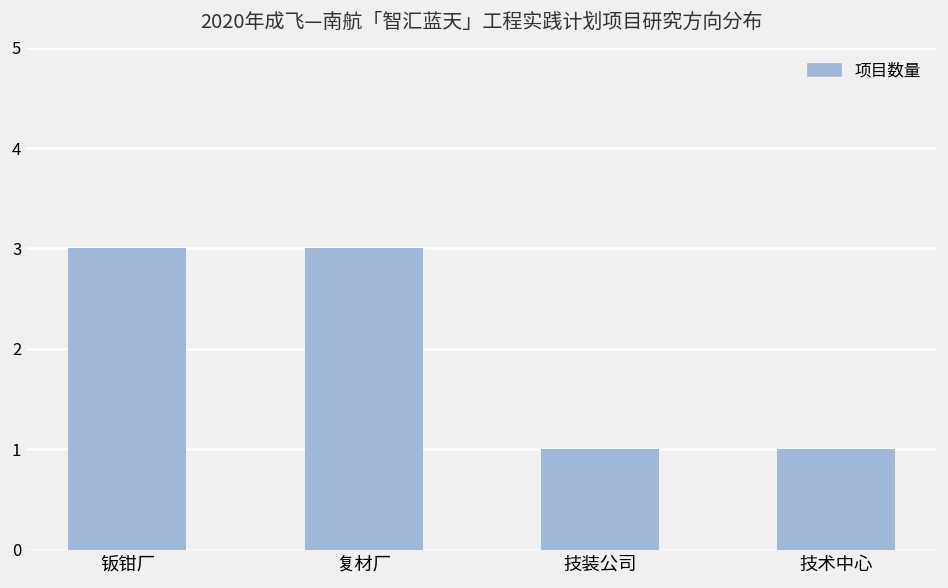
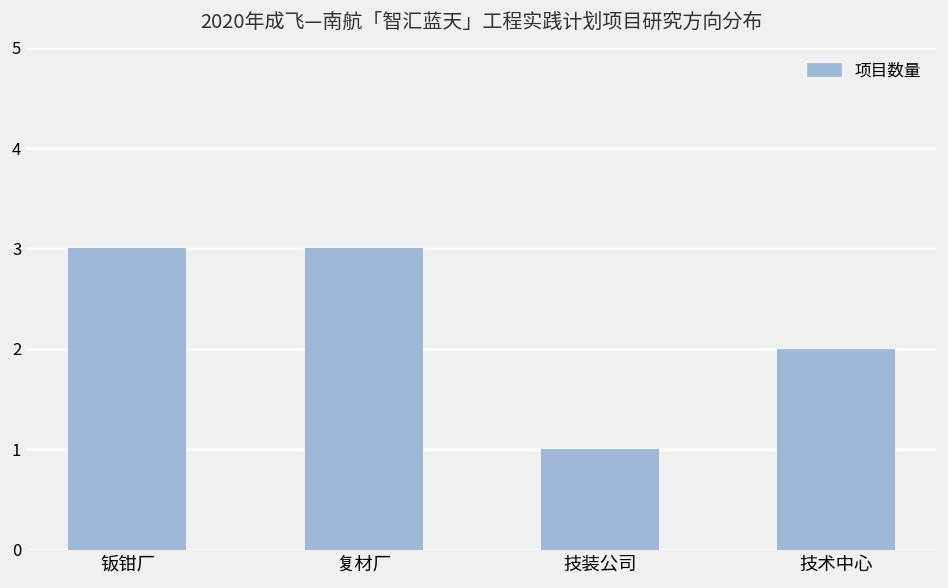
技术中心: 1 -> 2
